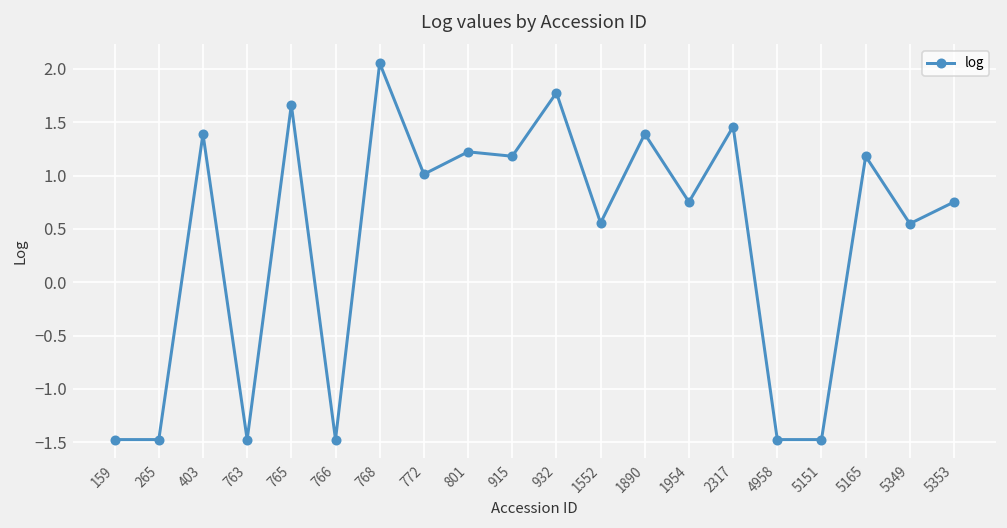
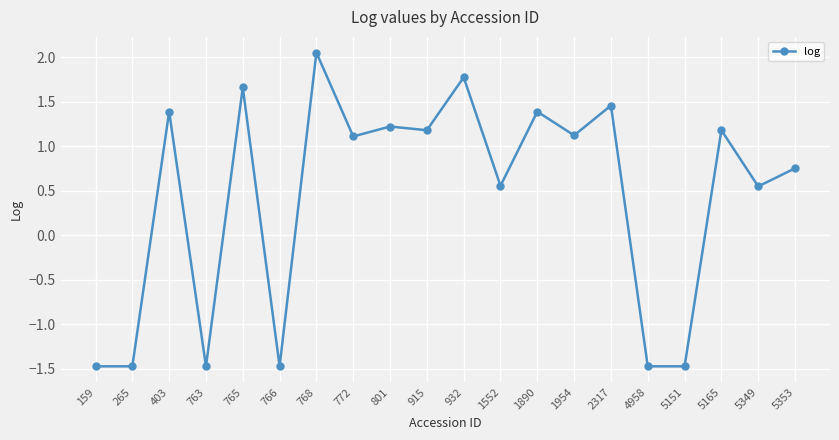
772: 1.0 -> 1.1
1954: 0.8 -> 1.1
